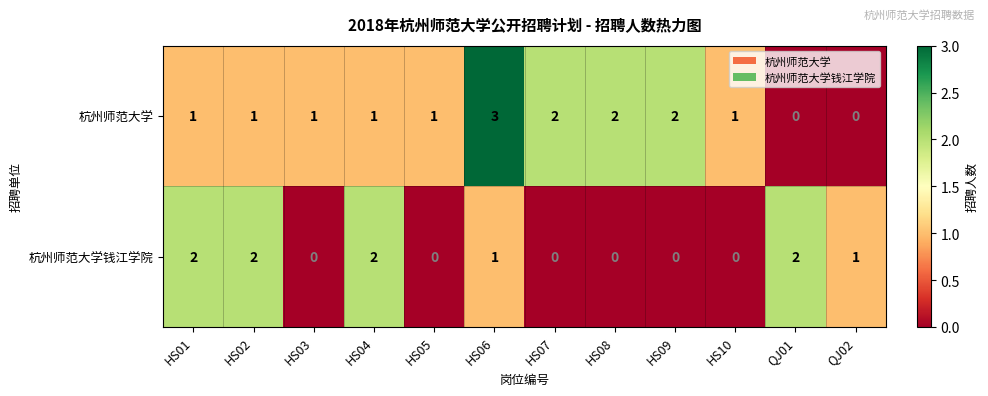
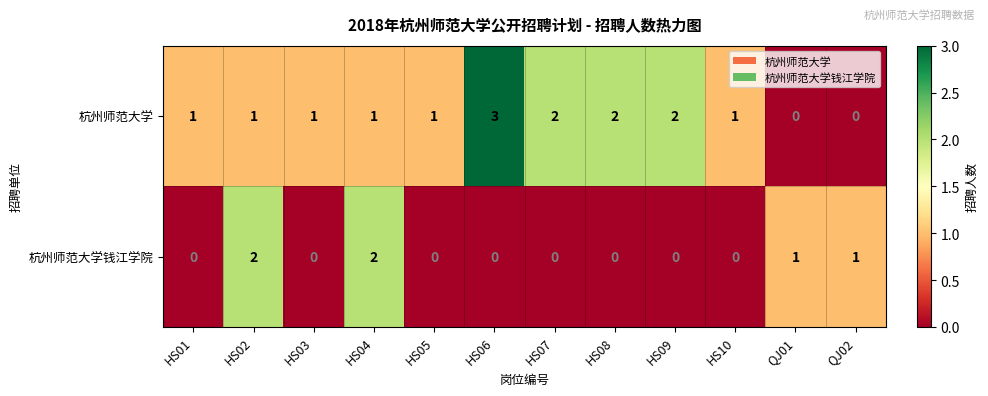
杭州师范大学钱江学院, HS01: 2 -> 0
杭州师范大学钱江学院, HS06: 1 -> 0
杭州师范大学钱江学院, QJ01: 2 -> 1
